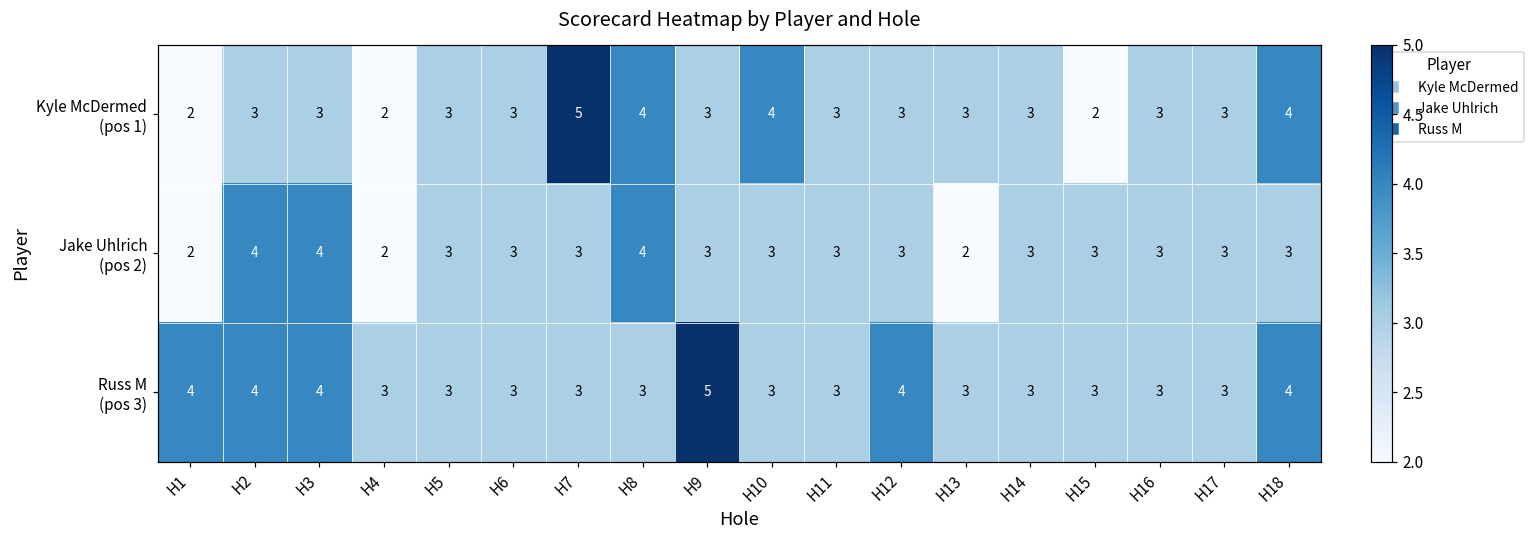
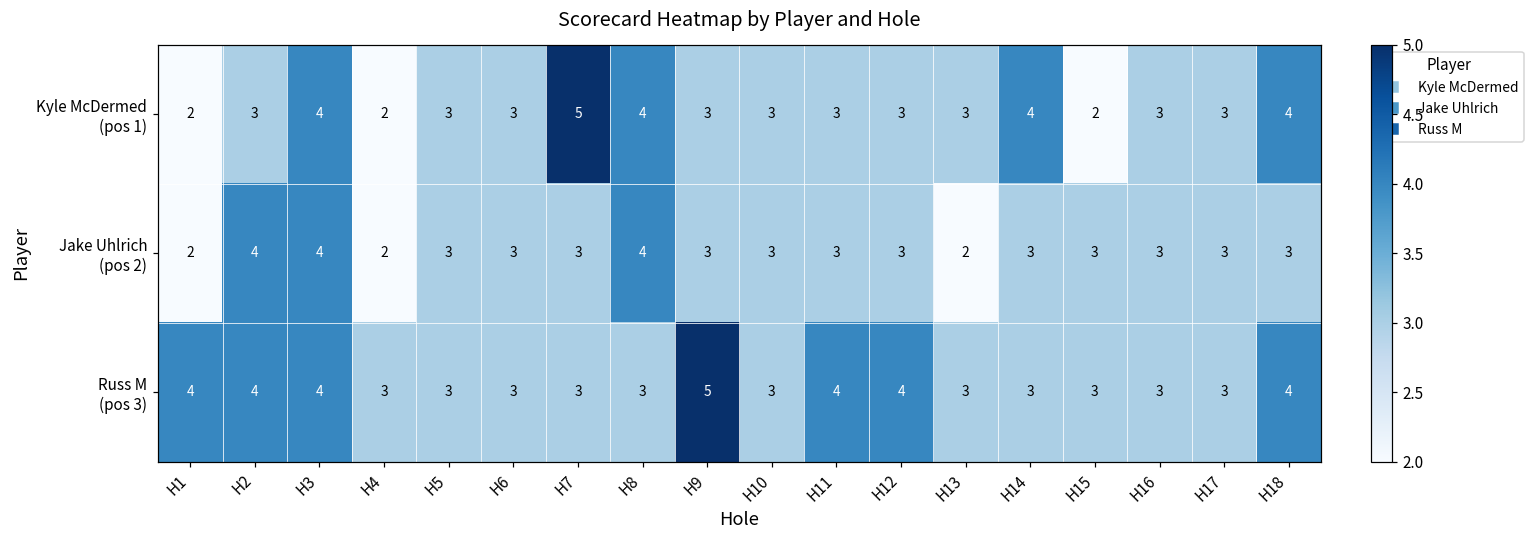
Kyle McDermed (pos 1), H3: 3 -> 4
Kyle McDermed (pos 1), H10: 4 -> 3
Kyle McDermed (pos 1), H14: 3 -> 4
Russ M (pos 3), H11: 3 -> 4
